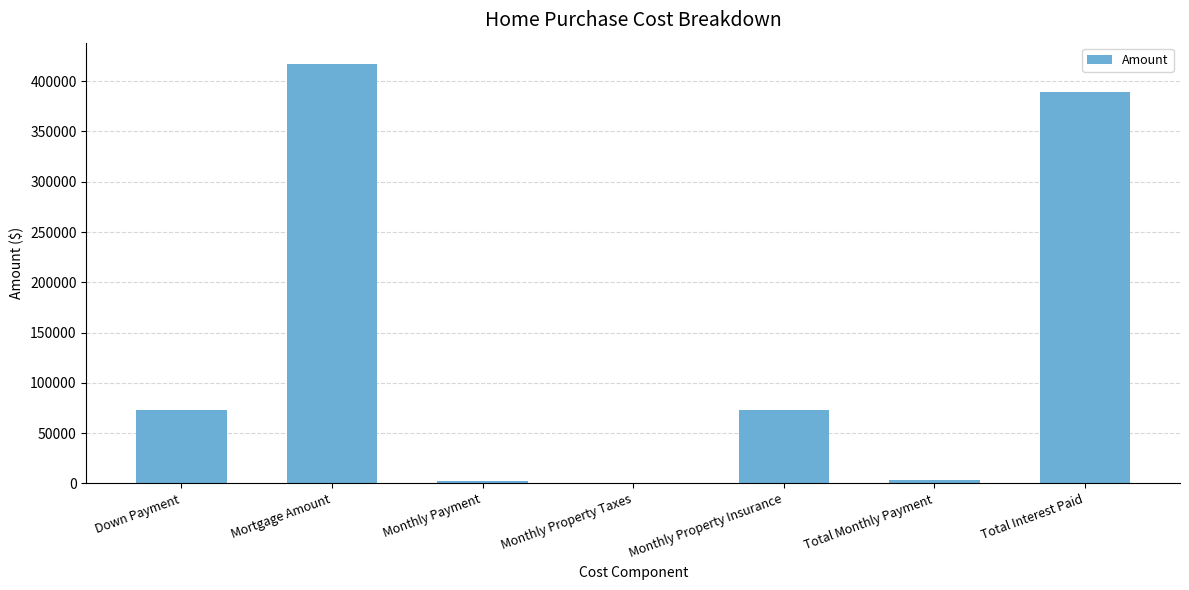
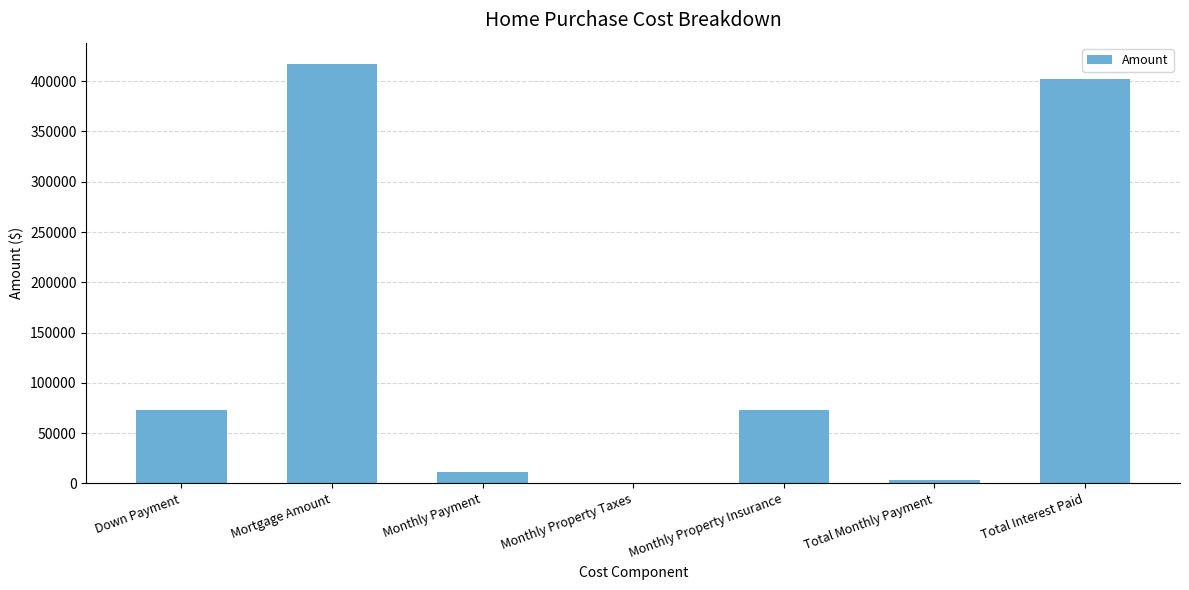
Monthly Payment: 2000 -> 12000
Total Interest Paid: 389000 -> 402000
